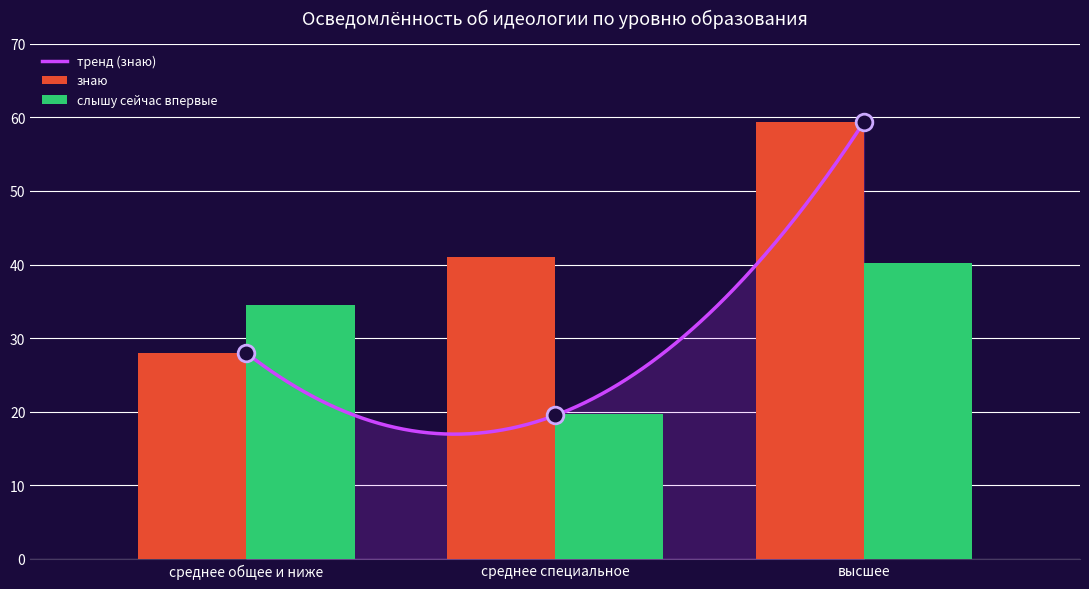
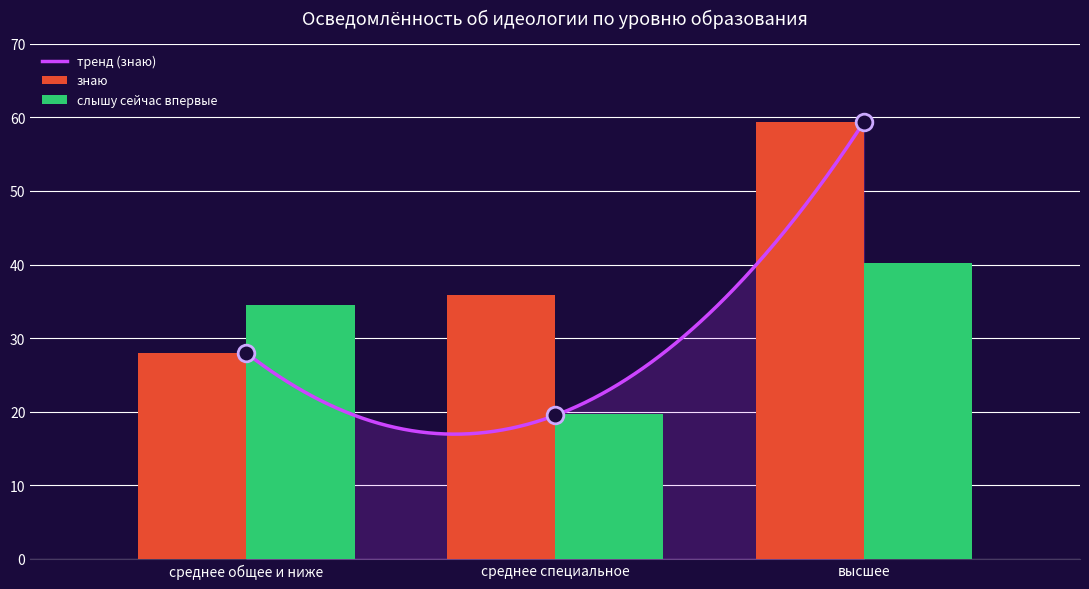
знаю, среднее специальное: 41 -> 36
